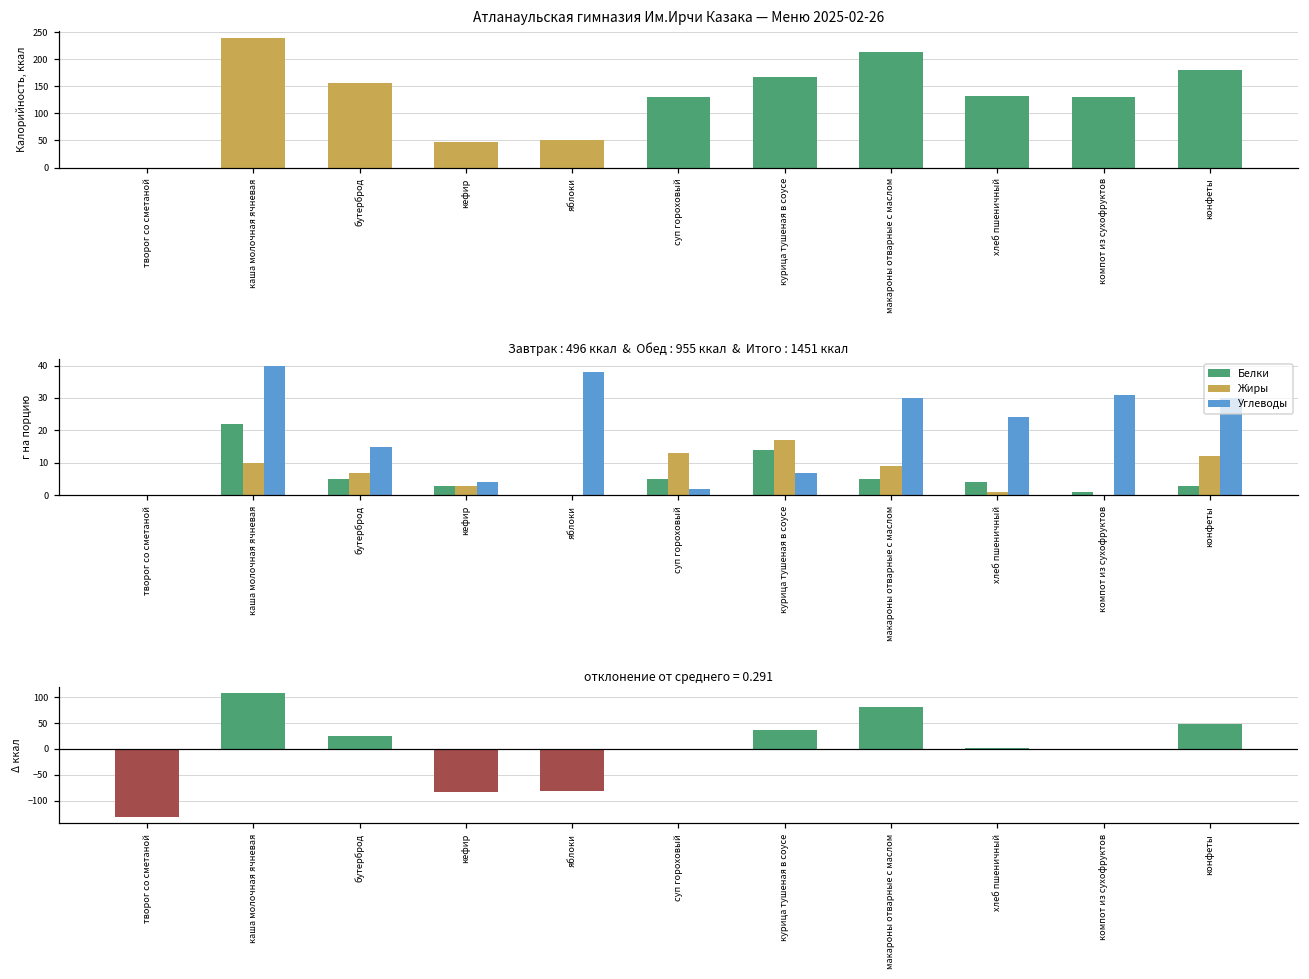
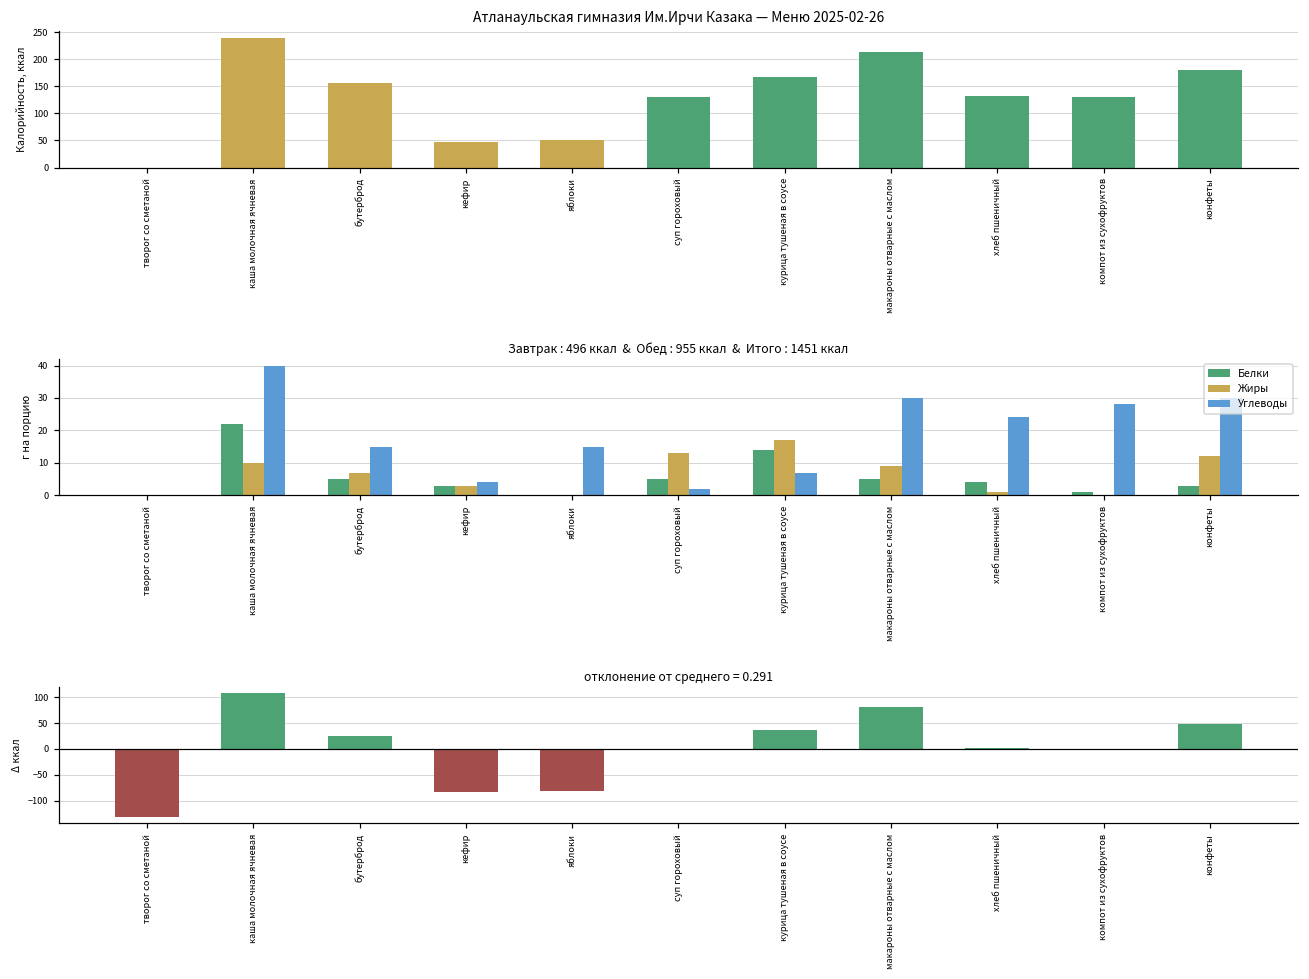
Завтрак : 496 ккал & Обед : 955 ккал & Итого : 1451 ккал, Углеводы, яблоки: 38 -> 15
Завтрак : 496 ккал & Обед : 955 ккал & Итого : 1451 ккал, Углеводы, компот из сухофруктов: 31 -> 28
